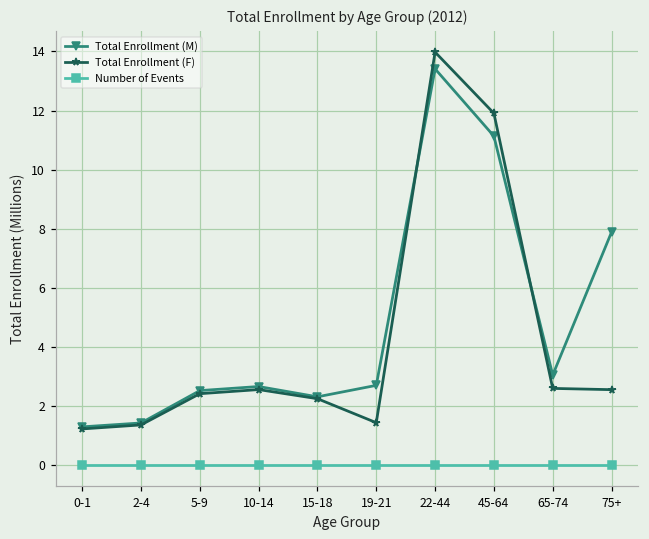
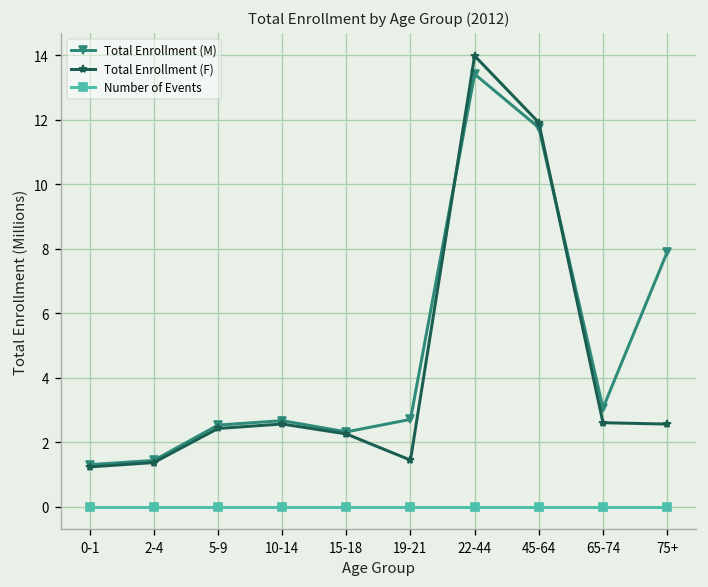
Total Enrollment (M), 45-64: 11.1 -> 11.8
